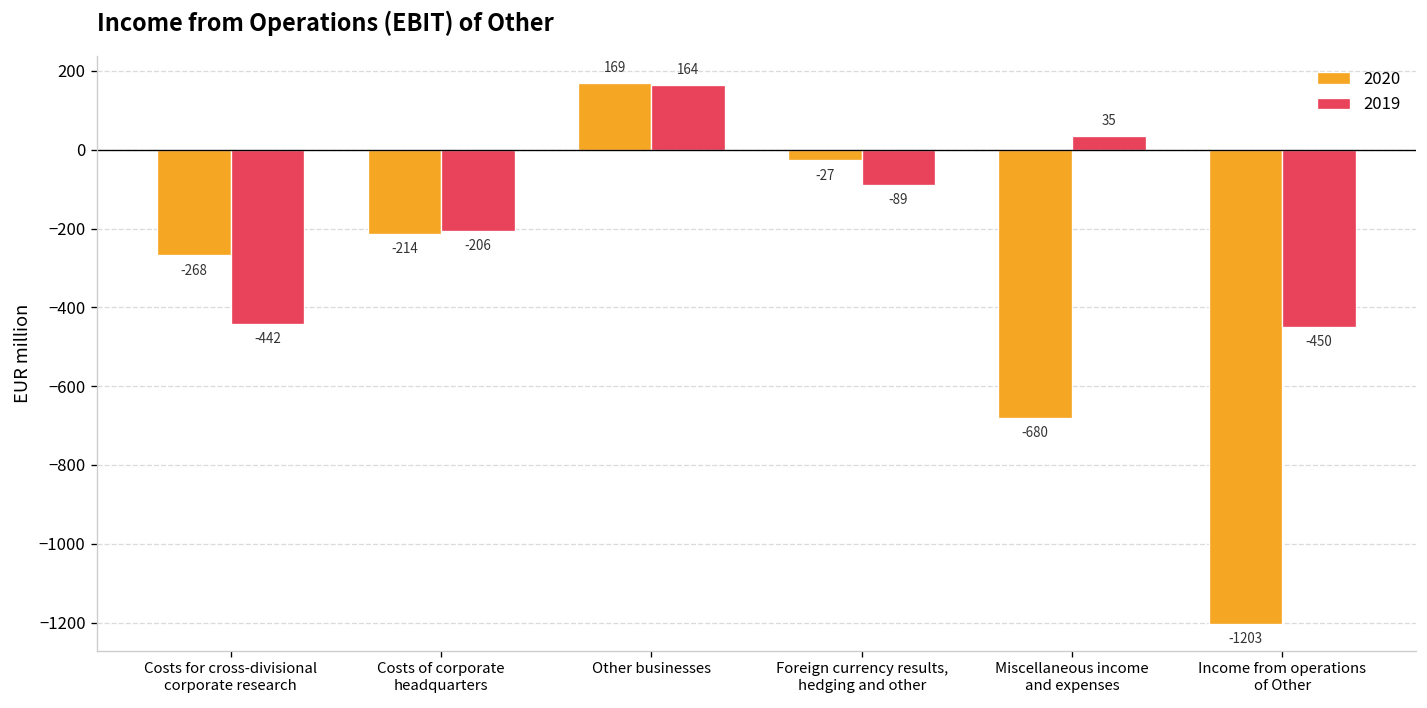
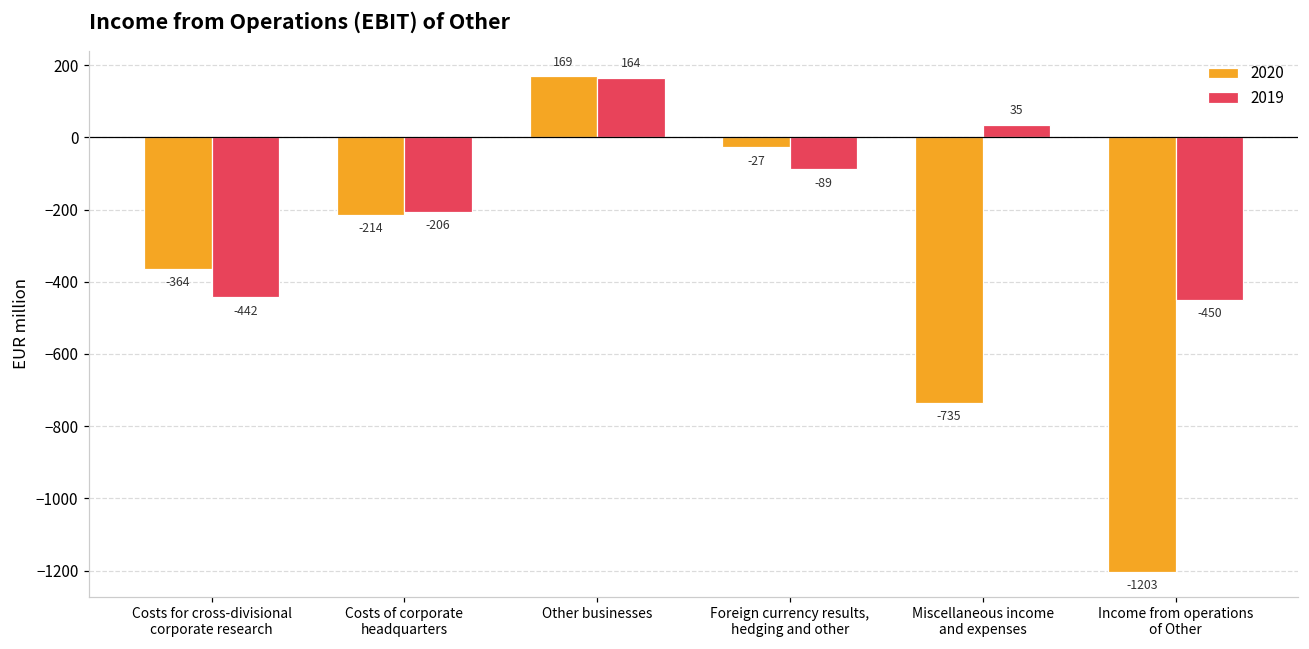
2020, Costs for cross-divisional corporate research: -268 -> -364
2020, Miscellaneous income and expenses: -680 -> -735
